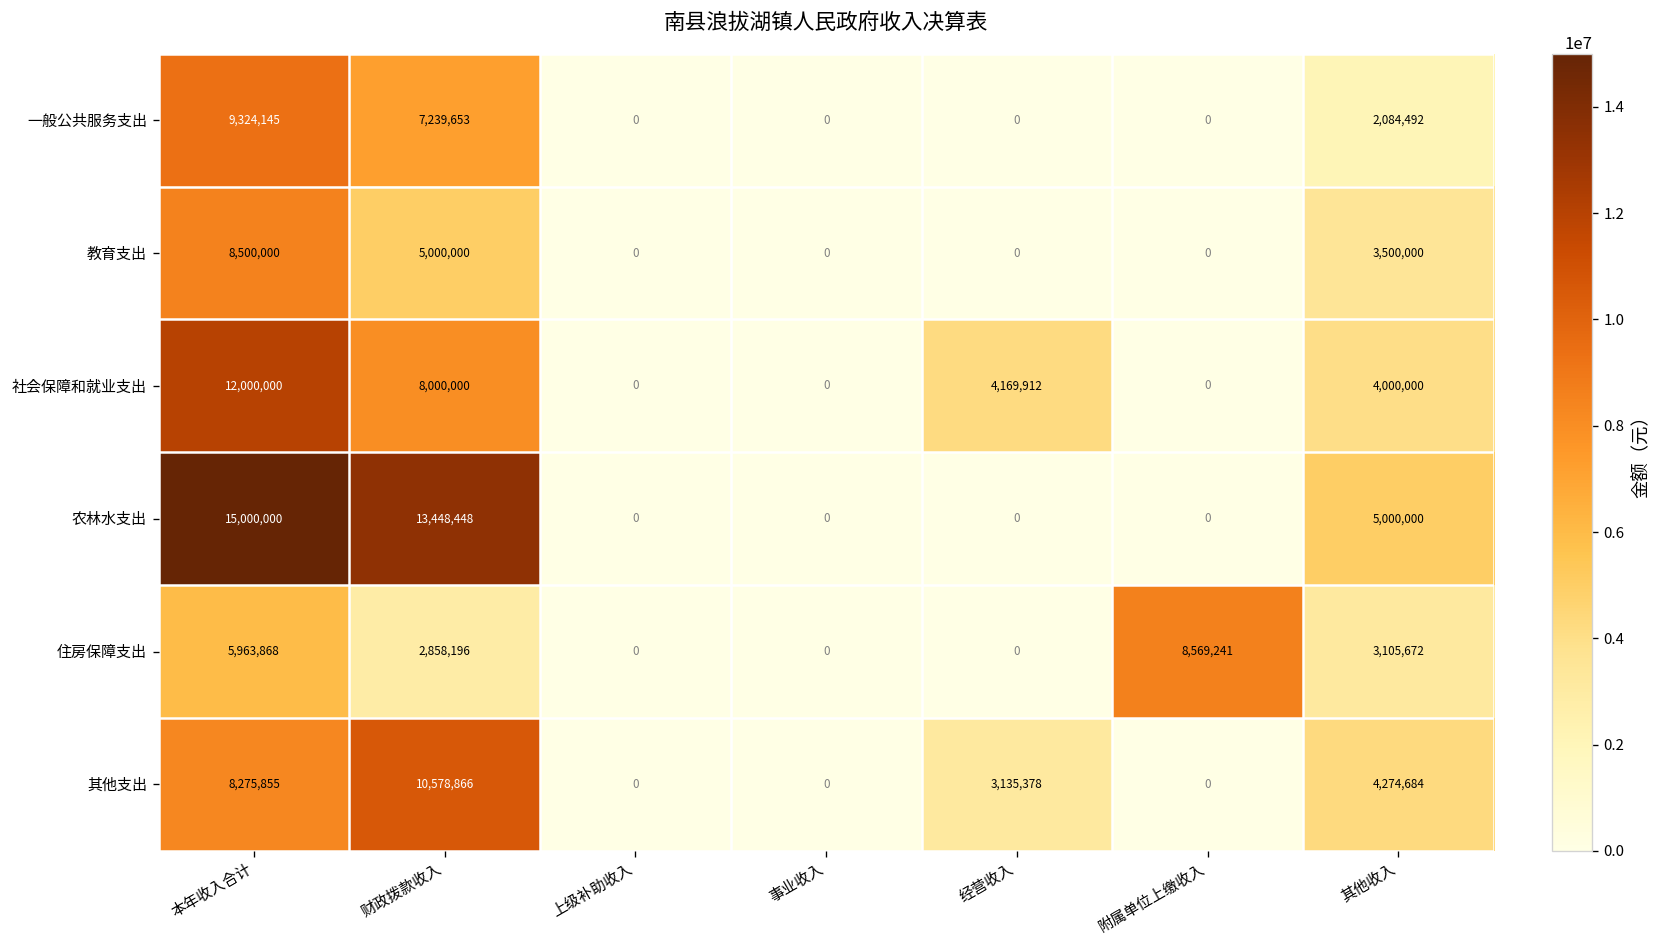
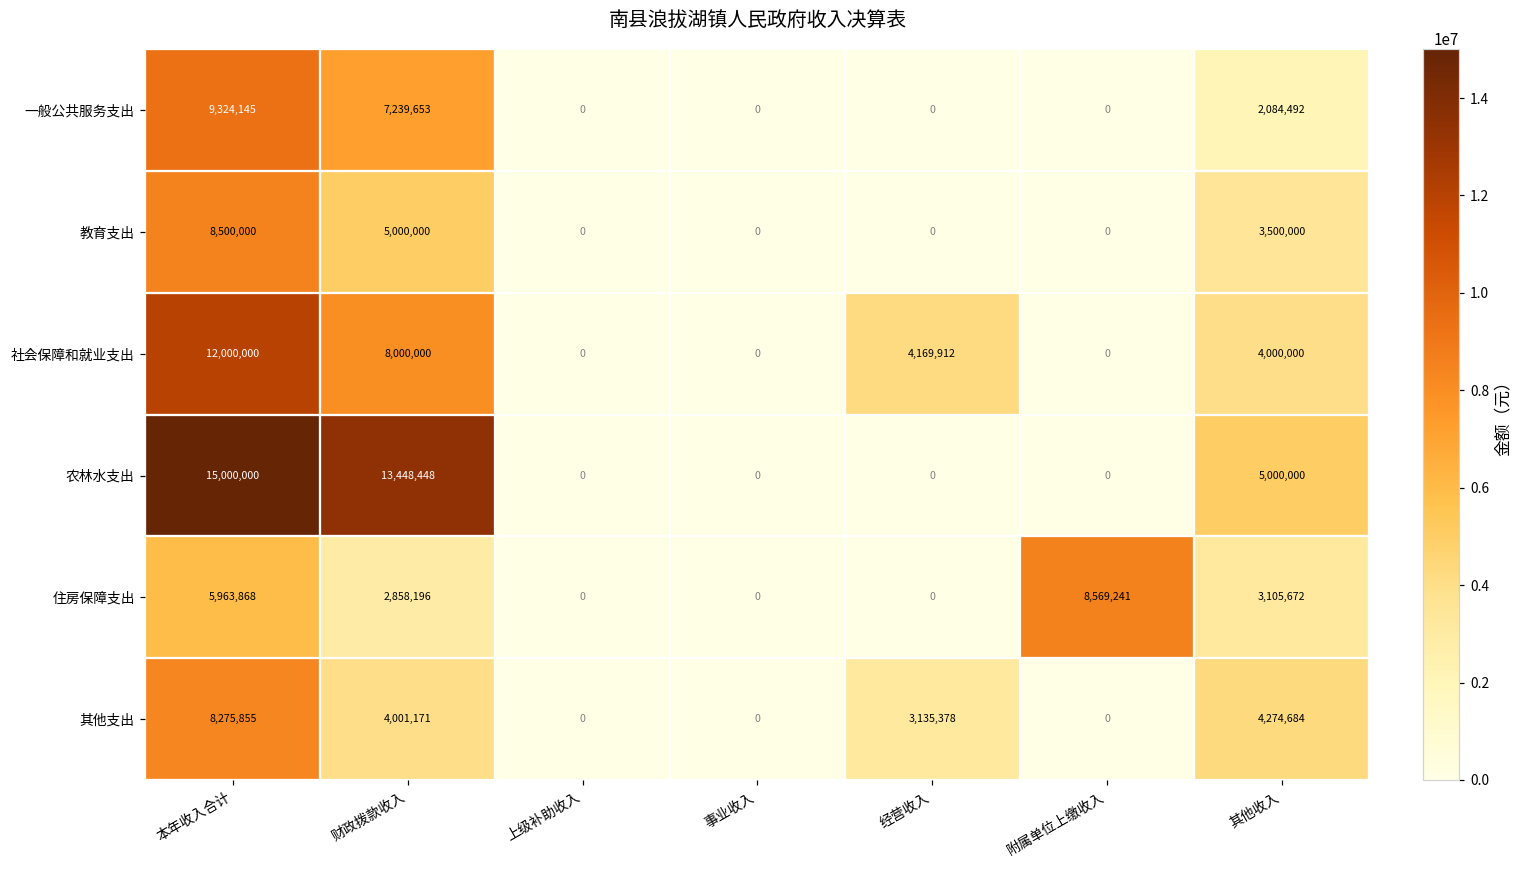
其他支出, 财政拨款收入: 10,578,866 -> 4,001,171
